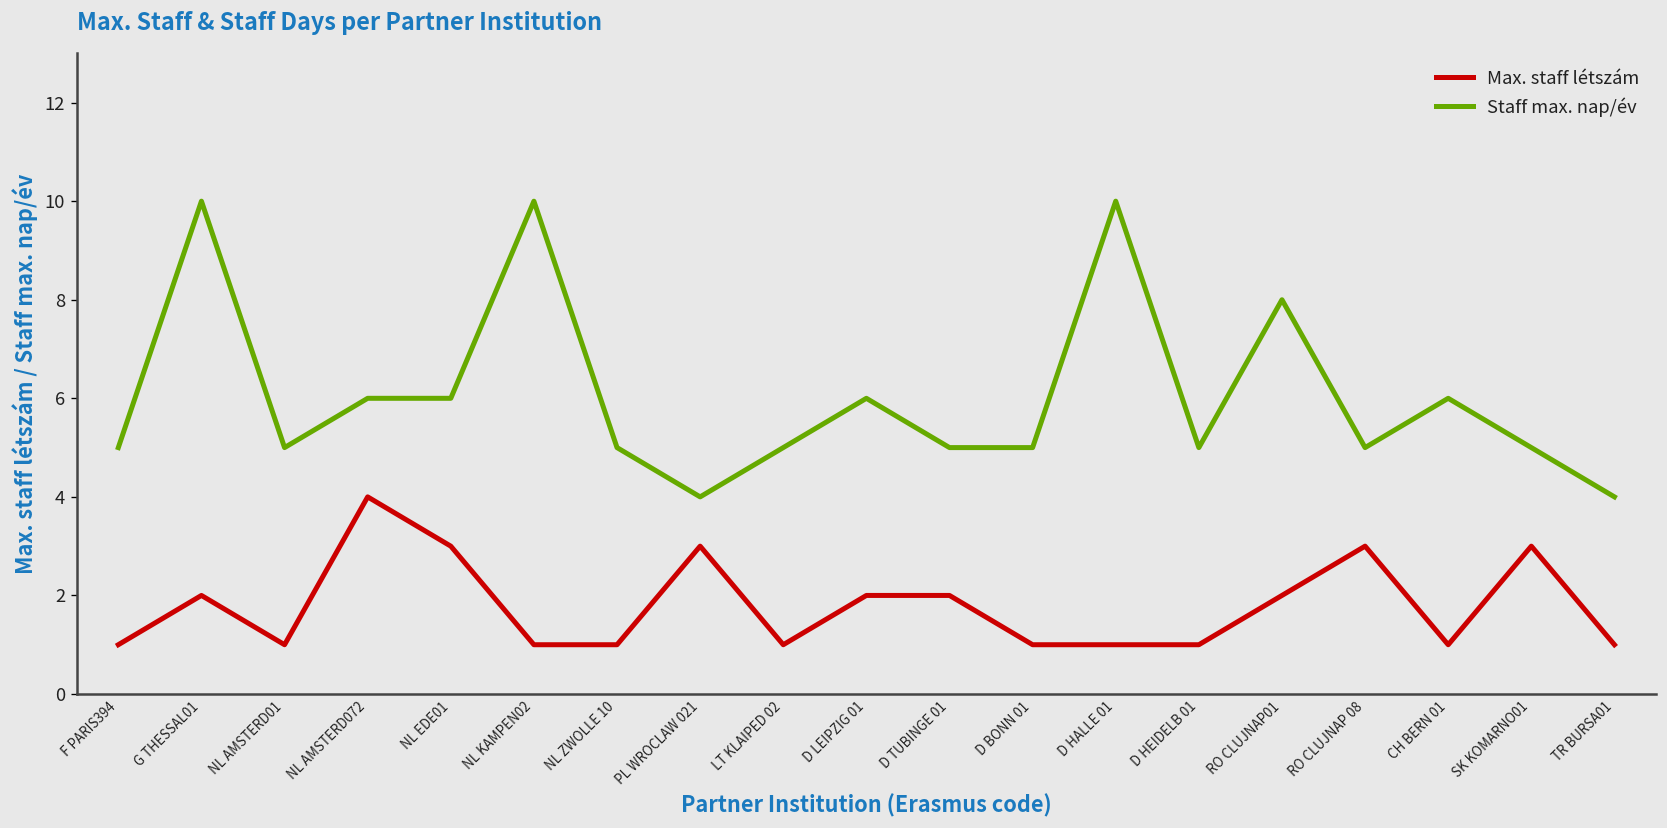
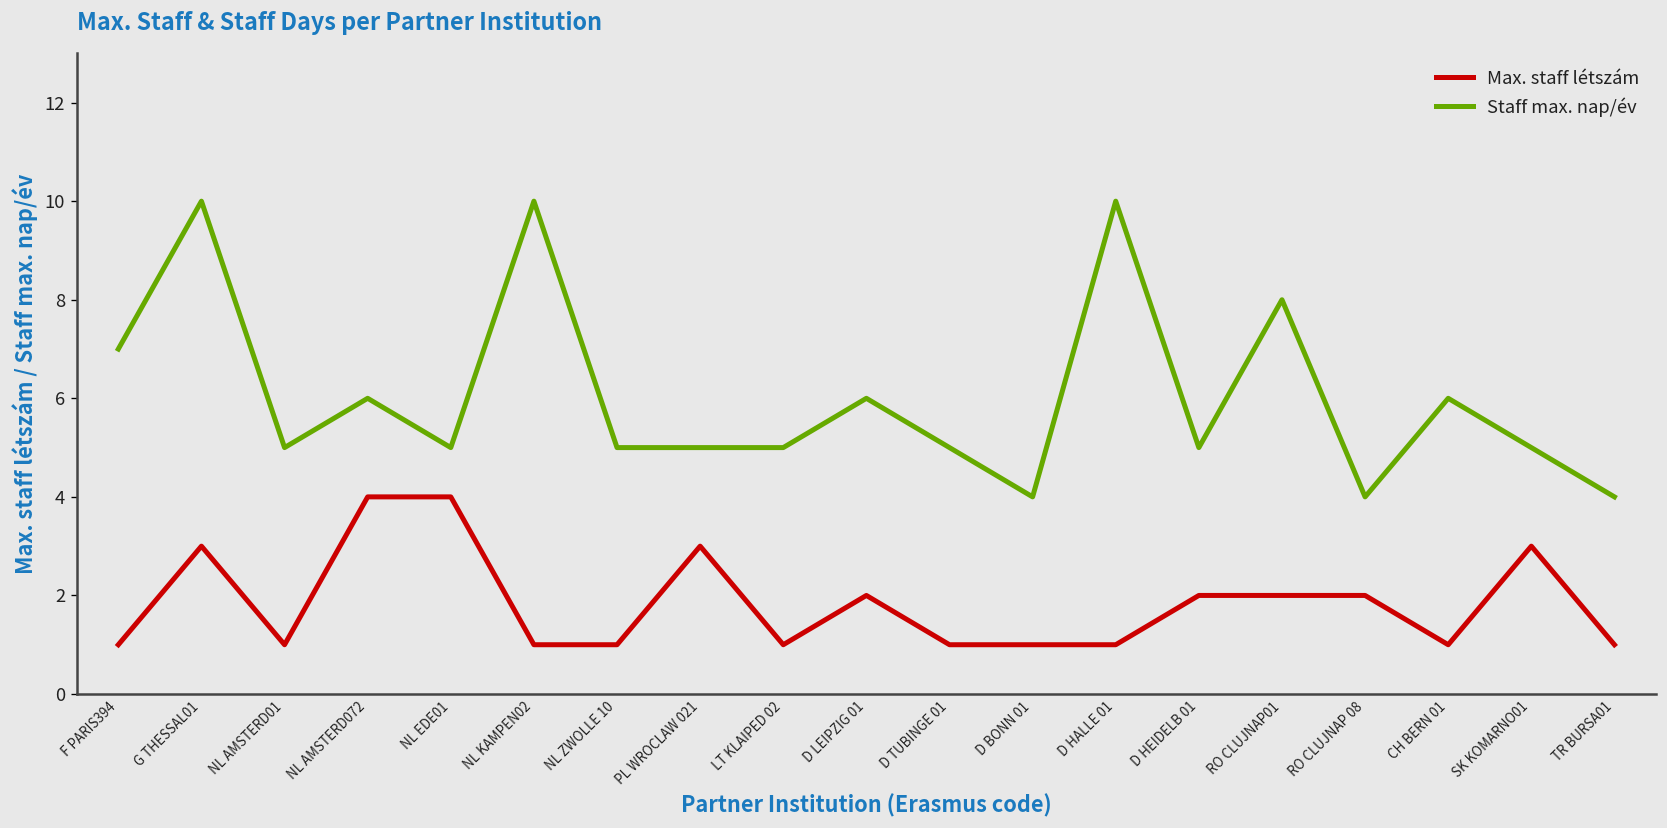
Staff max. nap/év, F PARIS394: 5 -> 7
Max. staff létszám, G THESSAL01: 2 -> 3
Max. staff létszám, NL EDE01: 3 -> 4
Staff max. nap/év, NL EDE01: 6 -> 5
Staff max. nap/év, PL WROCLAW 021: 4 -> 5
Max. staff létszám, D TUBINGE 01: 2 -> 1
Staff max. nap/év, D BONN 01: 5 -> 4
Max. staff létszám, D HEIDELB 01: 1 -> 2
Max. staff létszám, RO CLUJNAP 08: 3 -> 2
Staff max. nap/év, RO CLUJNAP 08: 5 -> 4
